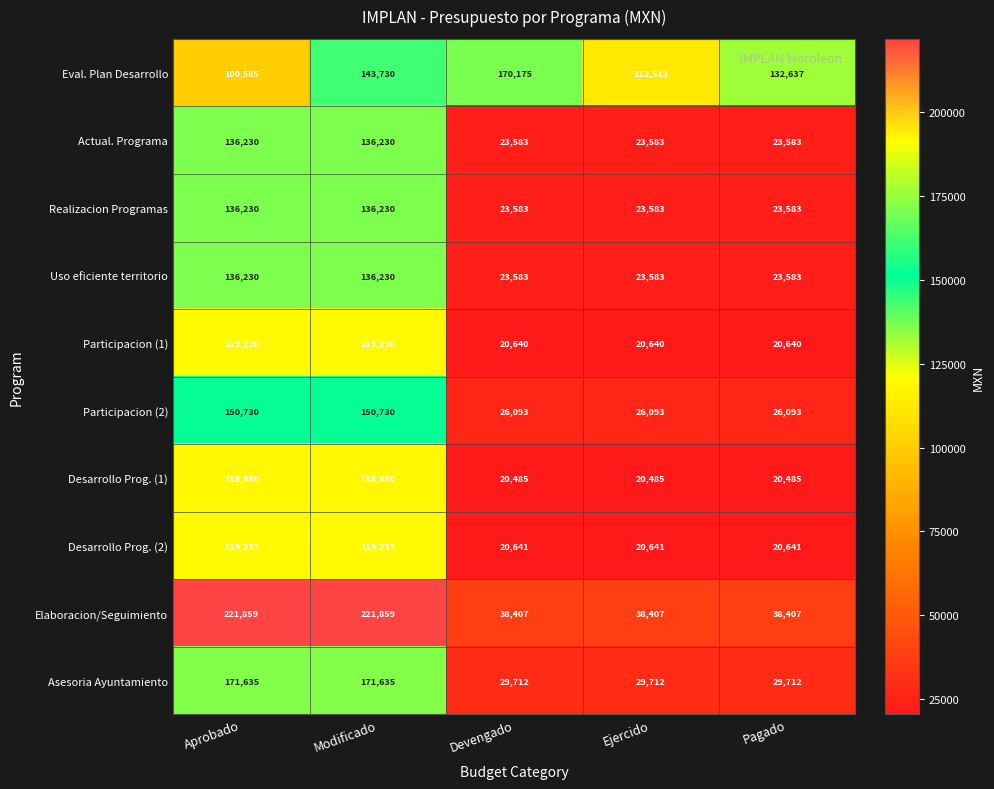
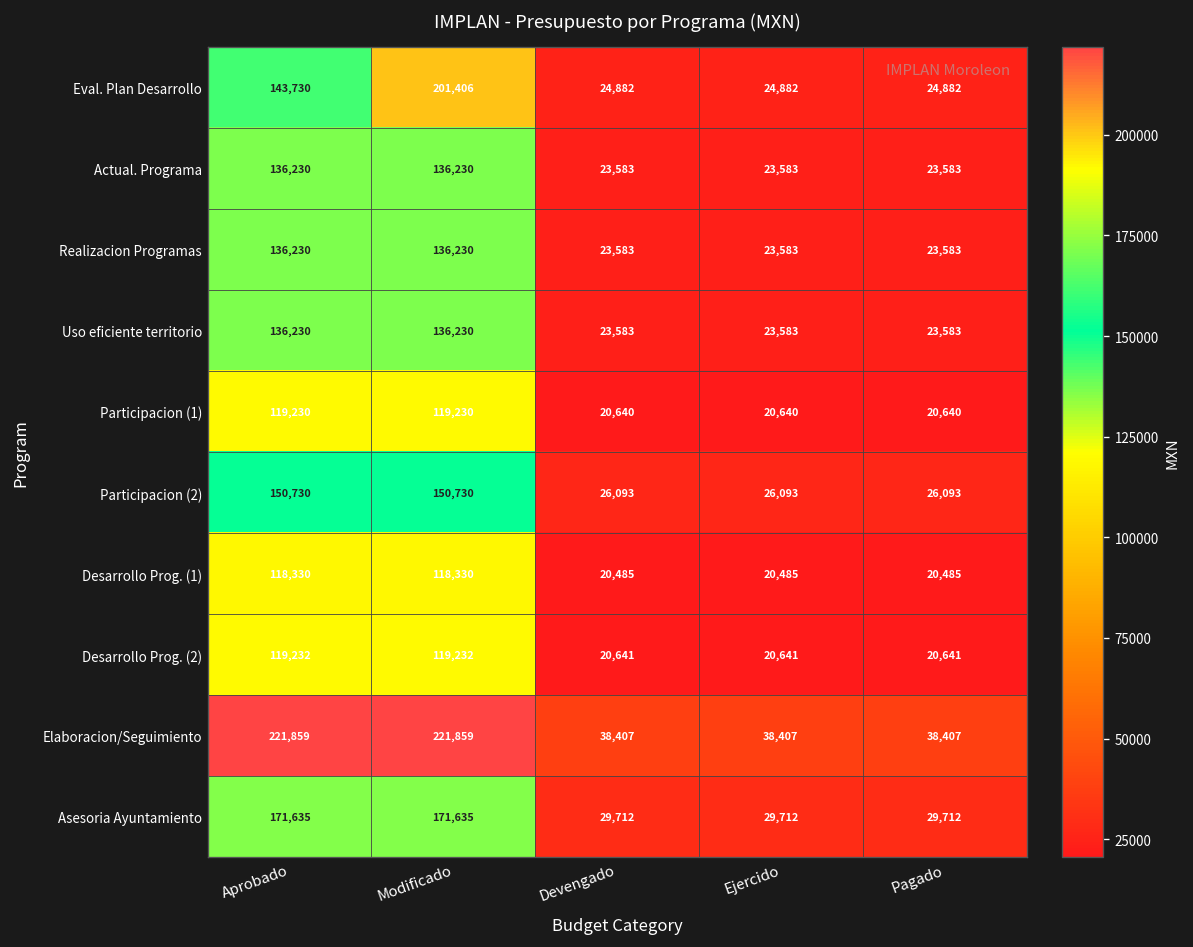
Eval. Plan Desarrollo, Aprobado: 100,585 -> 143,730
Eval. Plan Desarrollo, Modificado: 143,730 -> 201,406
Eval. Plan Desarrollo, Devengado: 170,175 -> 24,882
Eval. Plan Desarrollo, Ejercido: 112,513 -> 24,882
Eval. Plan Desarrollo, Pagado: 132,637 -> 24,882
